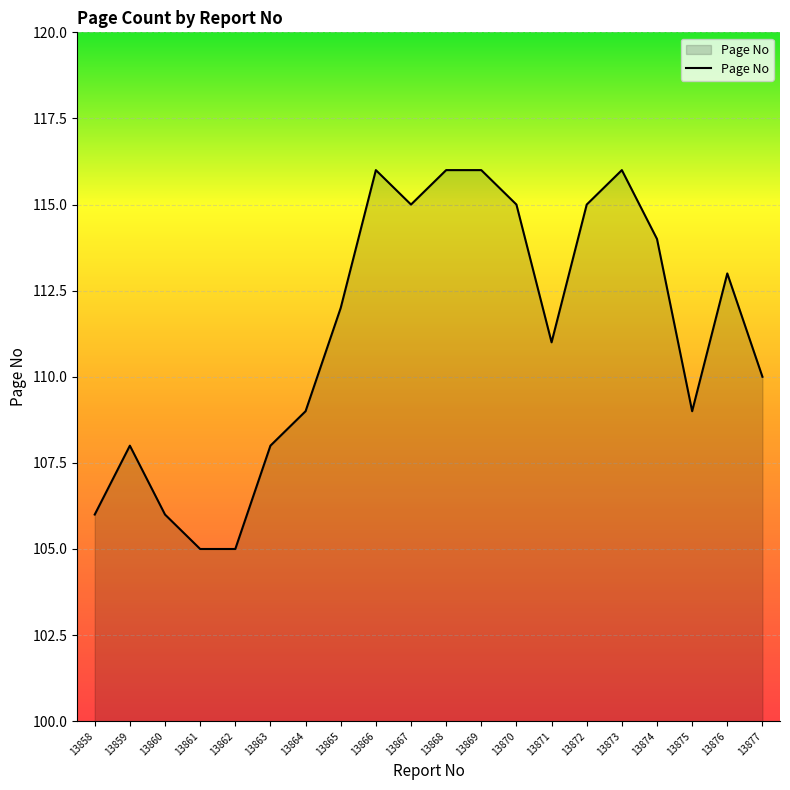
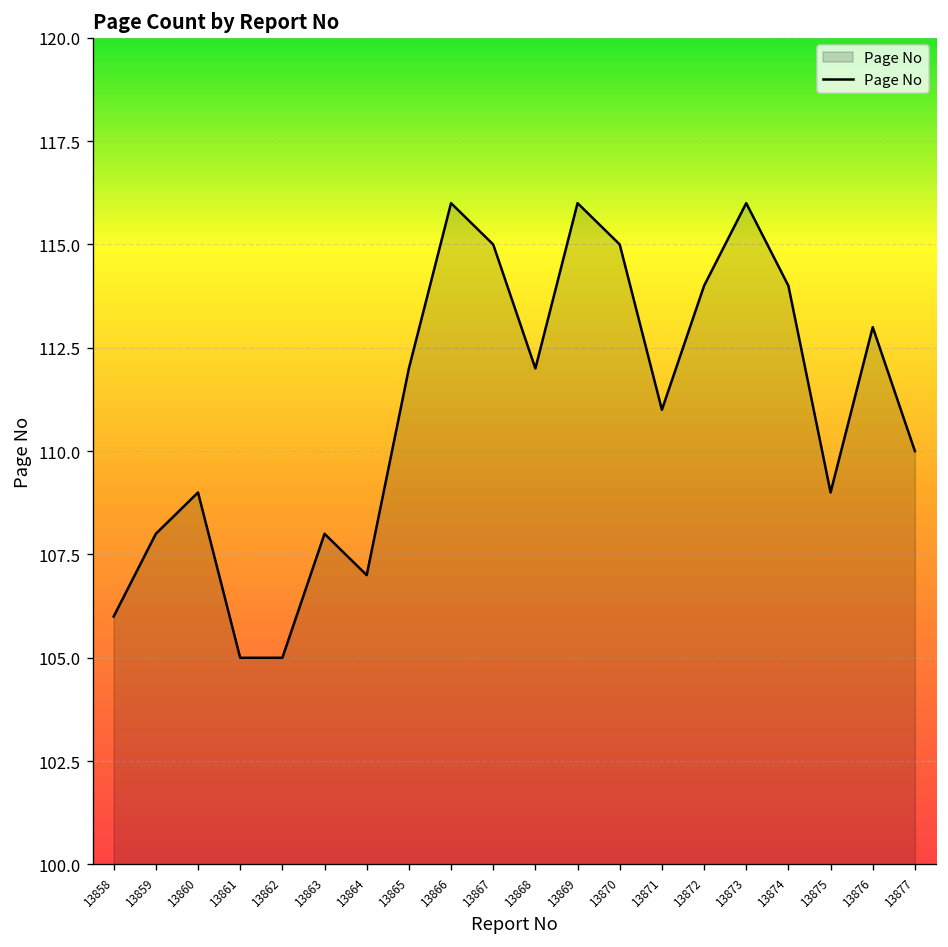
13860: 106 -> 109
13864: 109 -> 107
13868: 116 -> 112
13872: 115 -> 114
